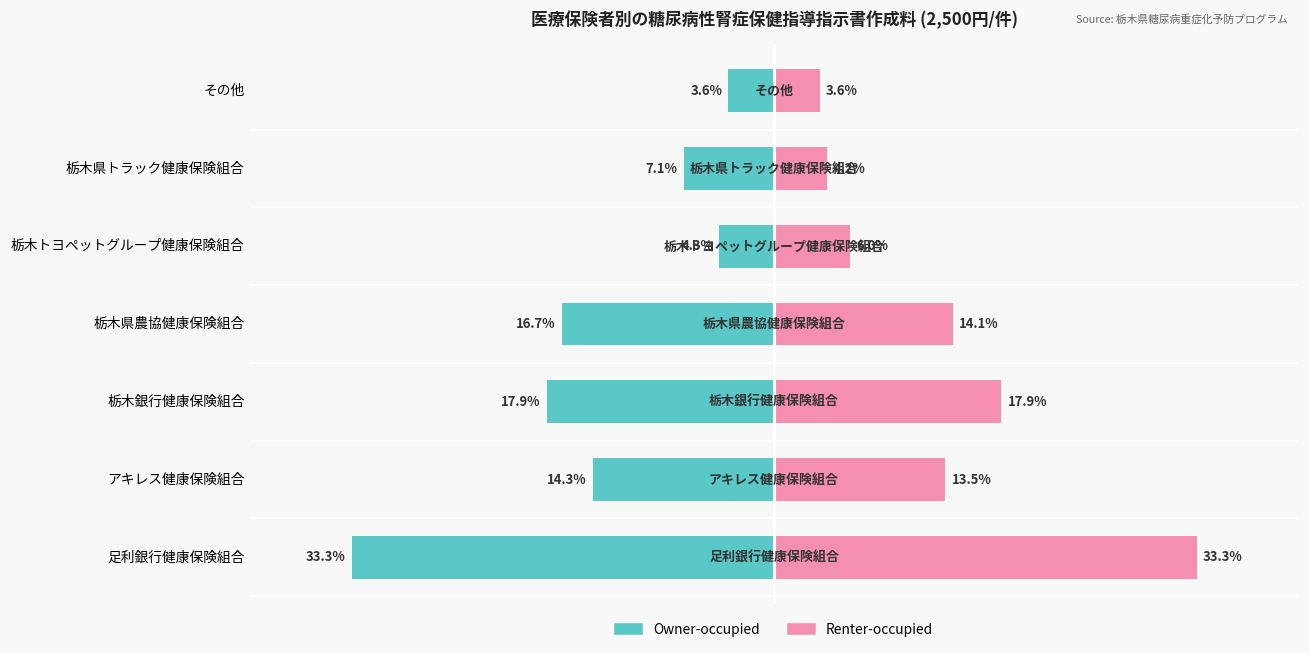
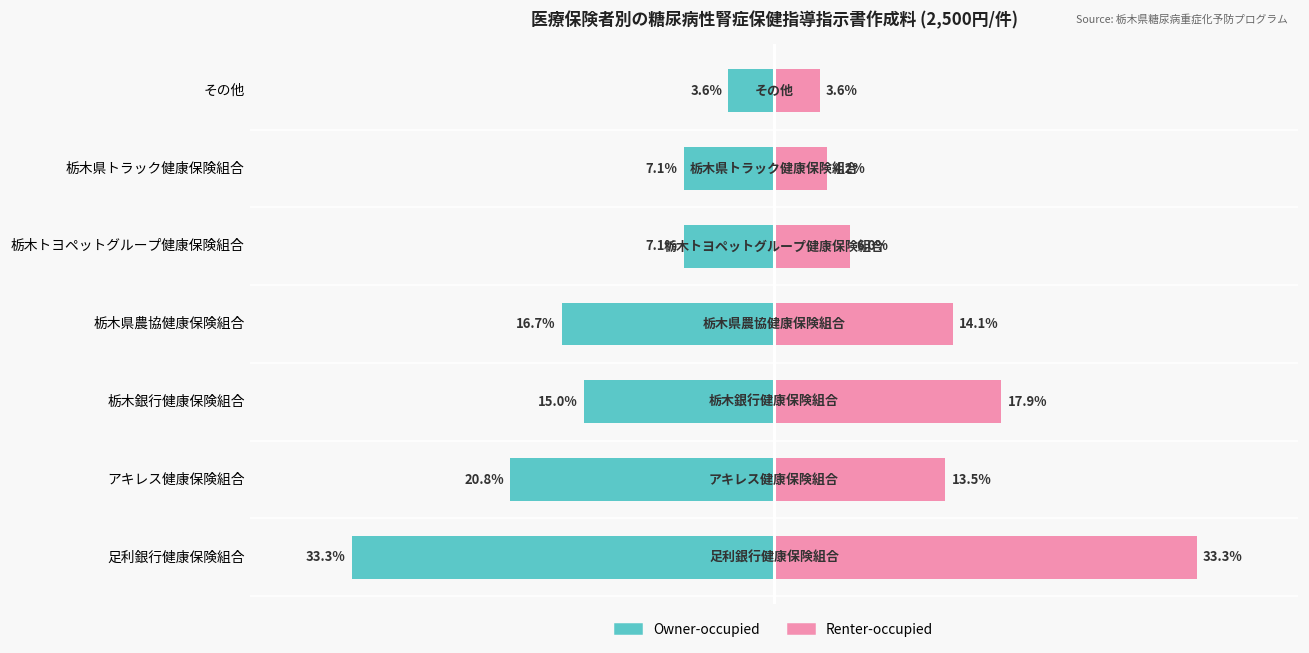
Owner-occupied, 栃木トヨペットグループ健康保険組合: 4.3% -> 7.1%
Owner-occupied, 栃木銀行健康保険組合: 17.9% -> 15.0%
Owner-occupied, アキレス健康保険組合: 14.3% -> 20.8%
